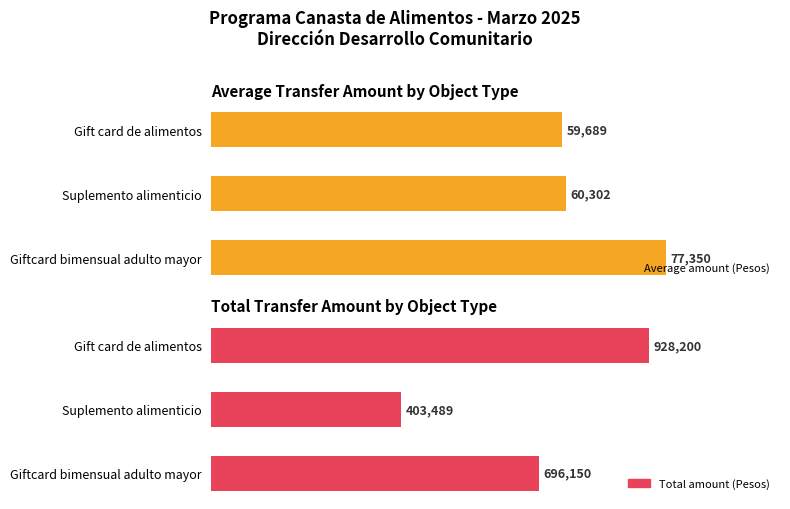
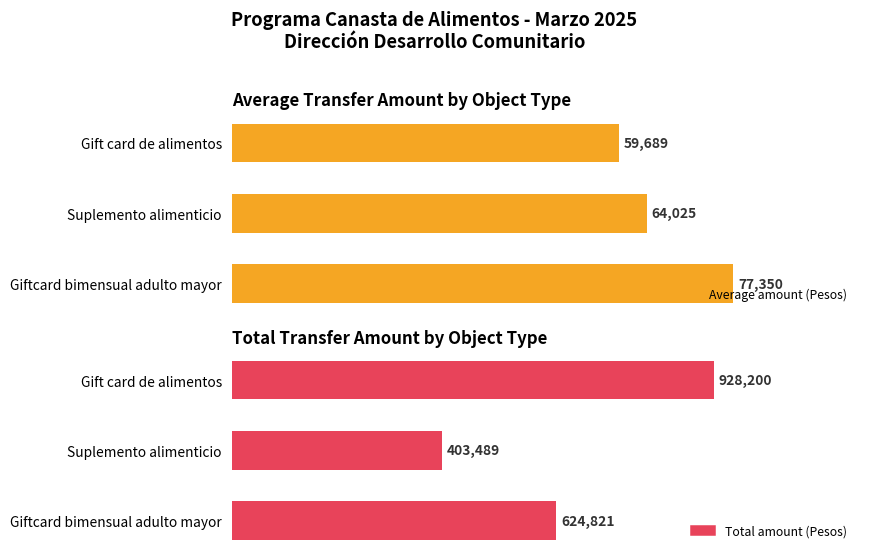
Average Transfer Amount by Object Type, Suplemento alimenticio: 60,302 -> 64,025
Total Transfer Amount by Object Type, Giftcard bimensual adulto mayor: 696,150 -> 624,821
